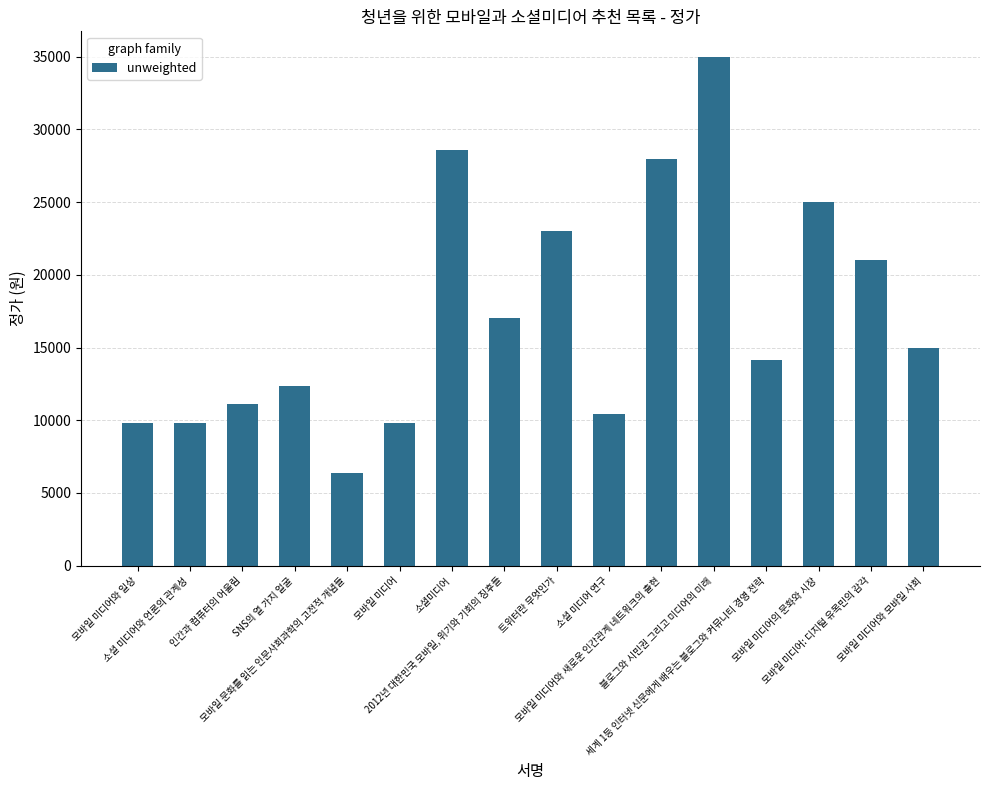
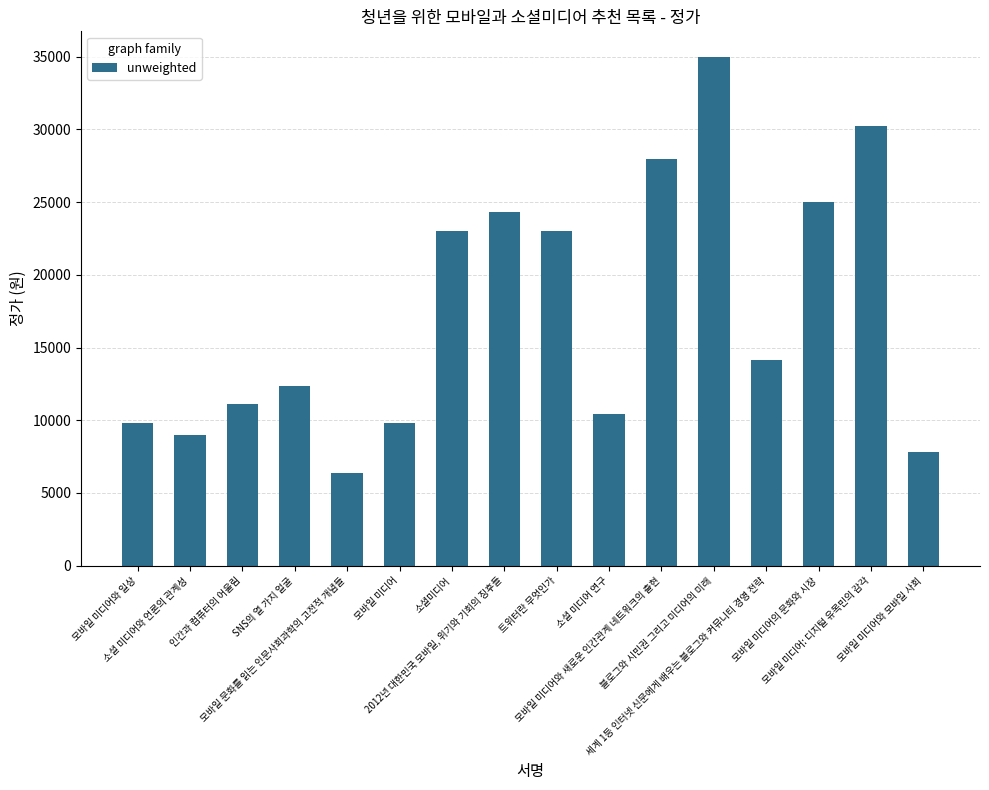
소셜 미디어와 언론의 관계성: 9800 -> 9000
소셜미디어: 28600 -> 23000
2012년 대한민국 모바일, 위기와 기회의 징후들: 17000 -> 24300
모바일 미디어: 디지털 유목민의 감각: 21000 -> 30200
모바일 미디어와 모바일 사회: 15000 -> 7800
